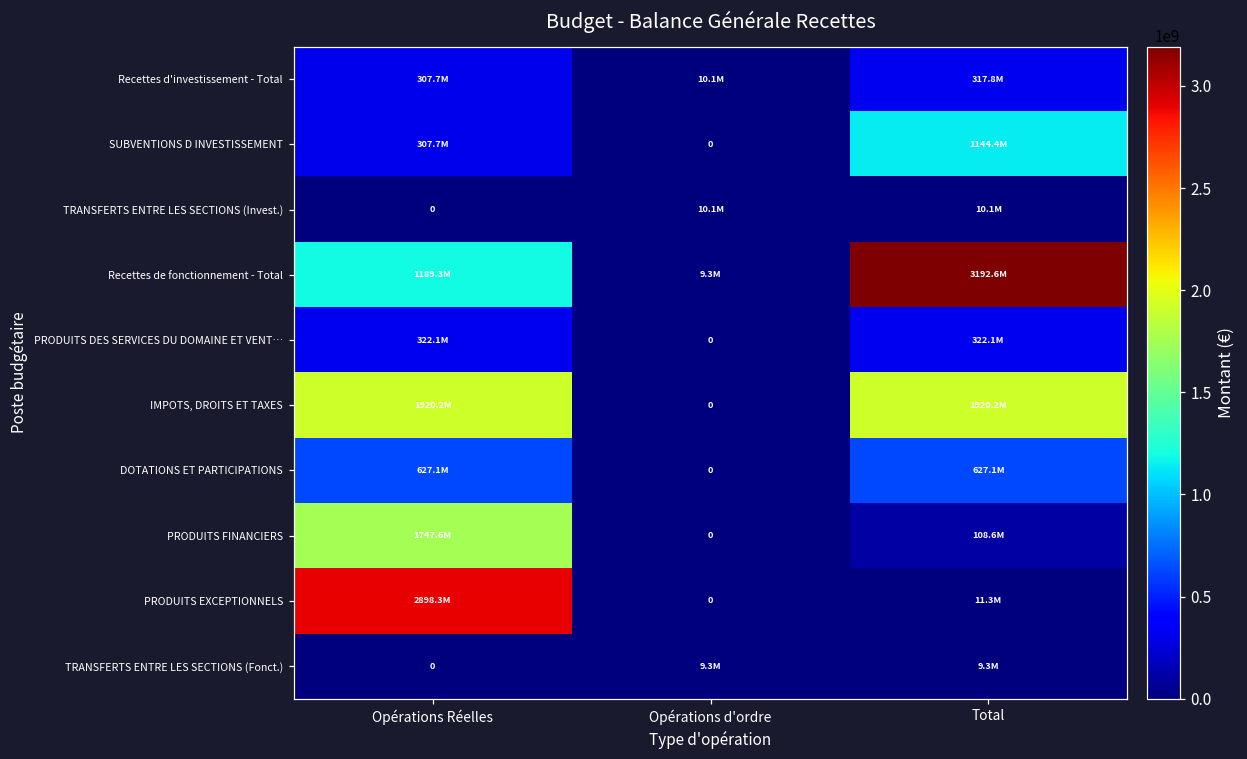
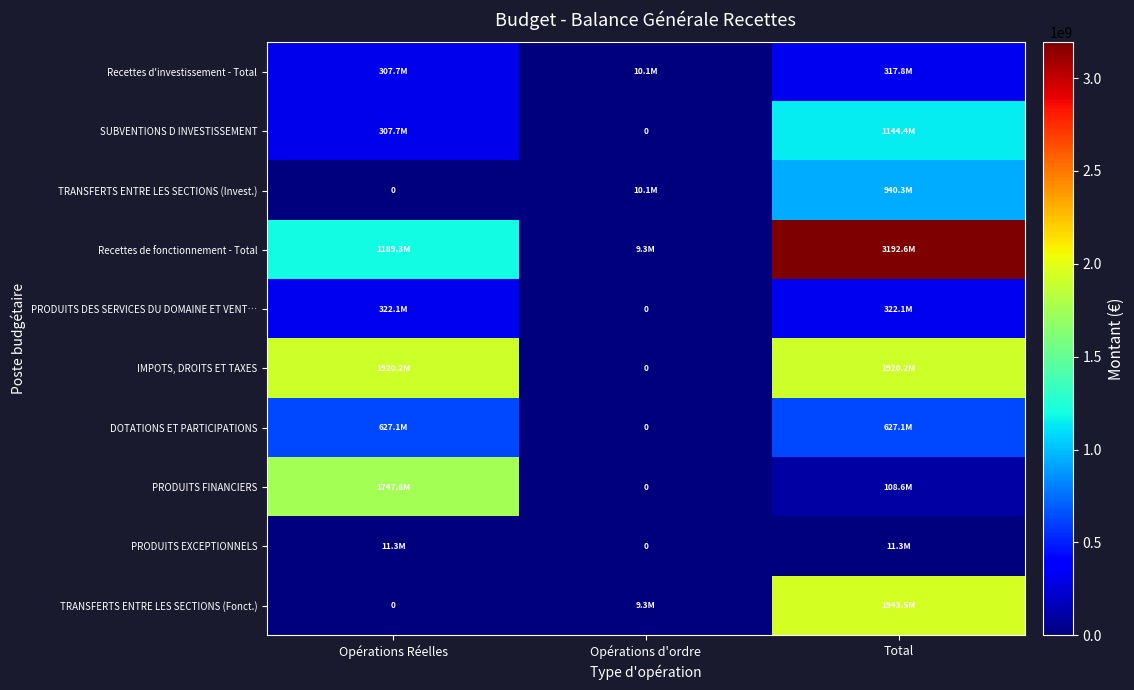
TRANSFERTS ENTRE LES SECTIONS (Invest.), Total: 10.1M -> 940.3M
PRODUITS EXCEPTIONNELS, Opérations Réelles: 2898.3M -> 11.3M
TRANSFERTS ENTRE LES SECTIONS (Fonct.), Total: 9.3M -> 1943.5M
